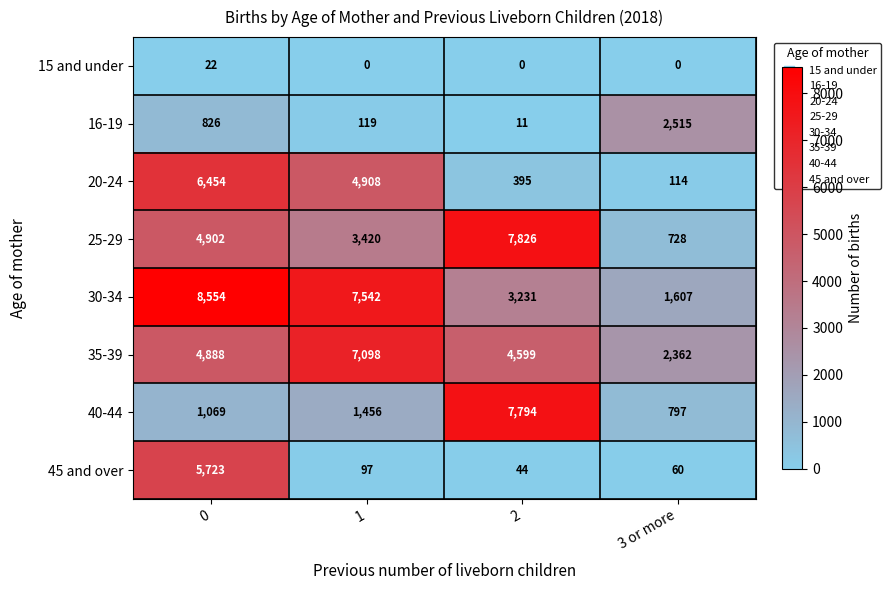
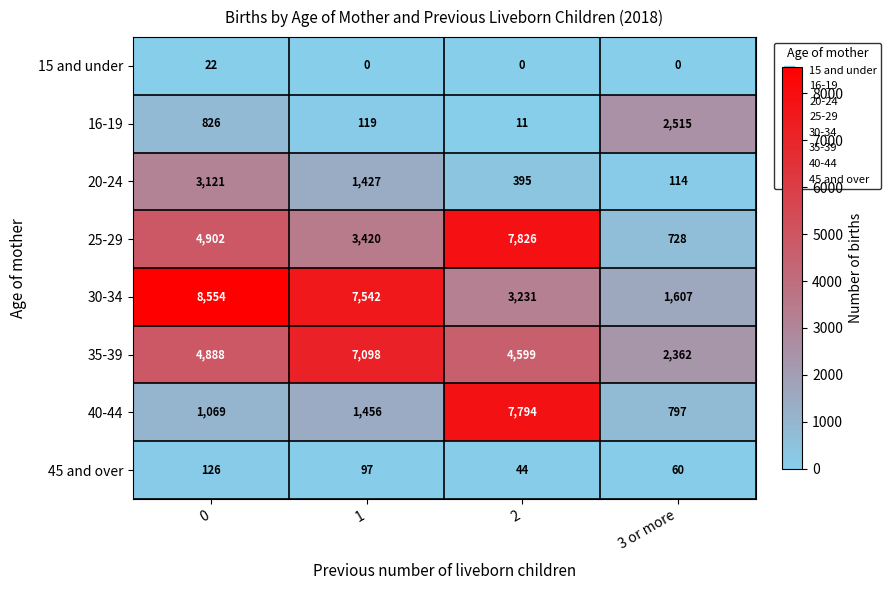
20-24, 0: 6,454 -> 3,121
20-24, 1: 4,908 -> 1,427
45 and over, 0: 5,723 -> 126
